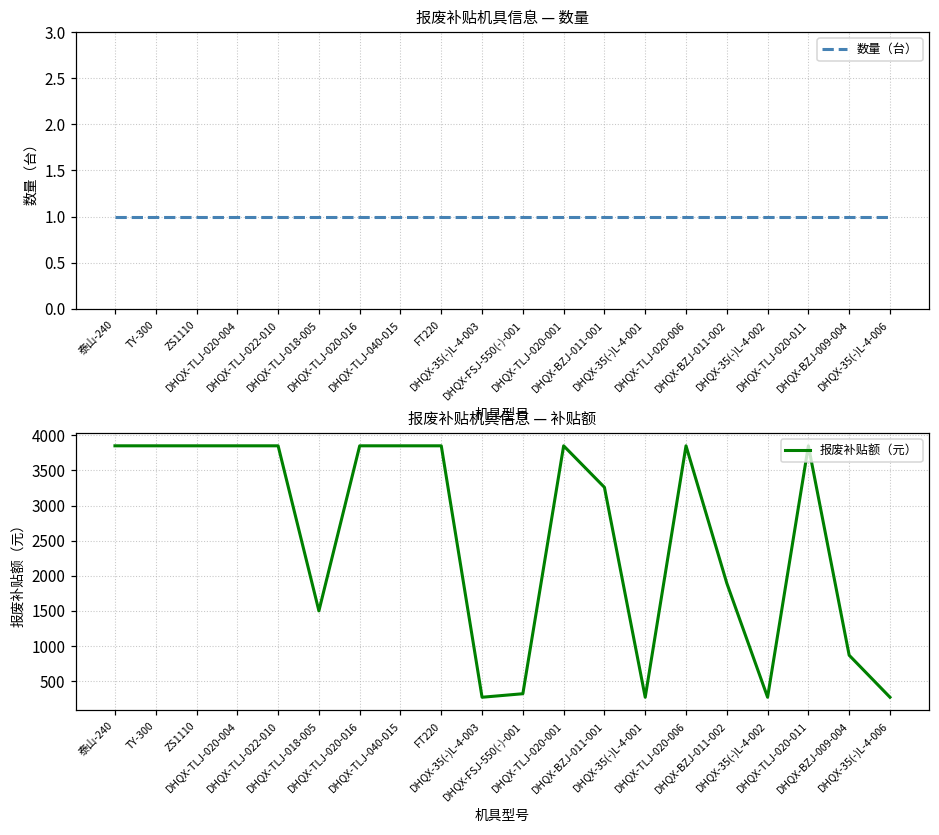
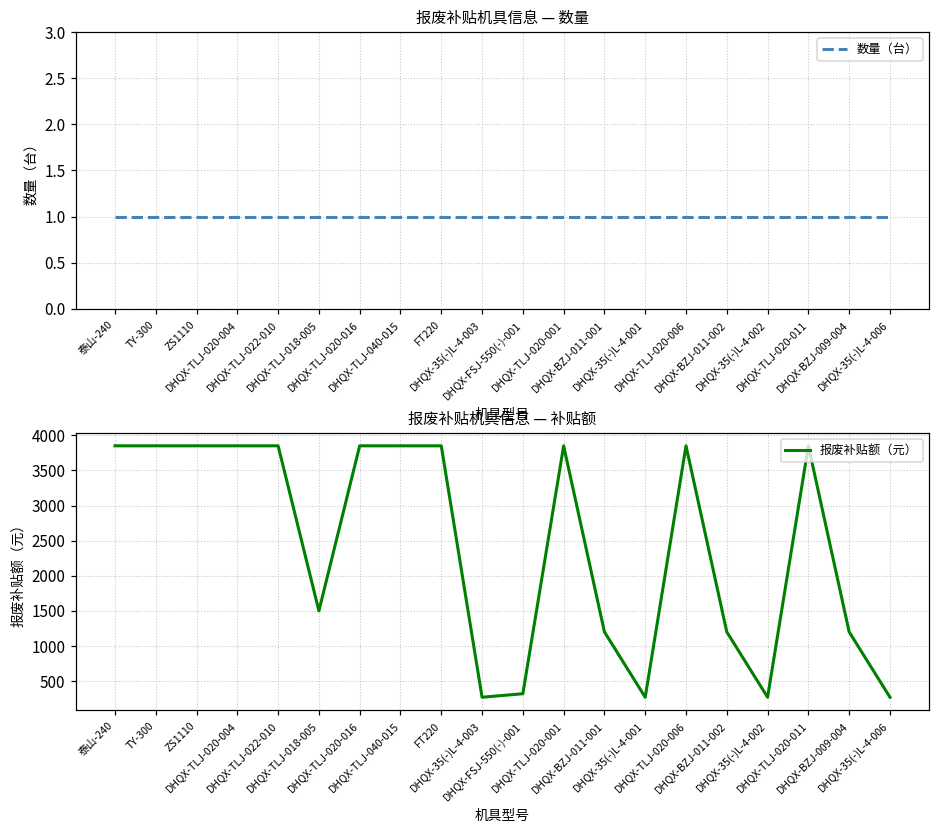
报废补贴机具信息 — 补贴额, DHQX-BZJ-011-001: 3300 -> 1200
报废补贴机具信息 — 补贴额, DHQX-BZJ-011-002: 1900 -> 1200
报废补贴机具信息 — 补贴额, DHQX-BZJ-009-004: 900 -> 1200
